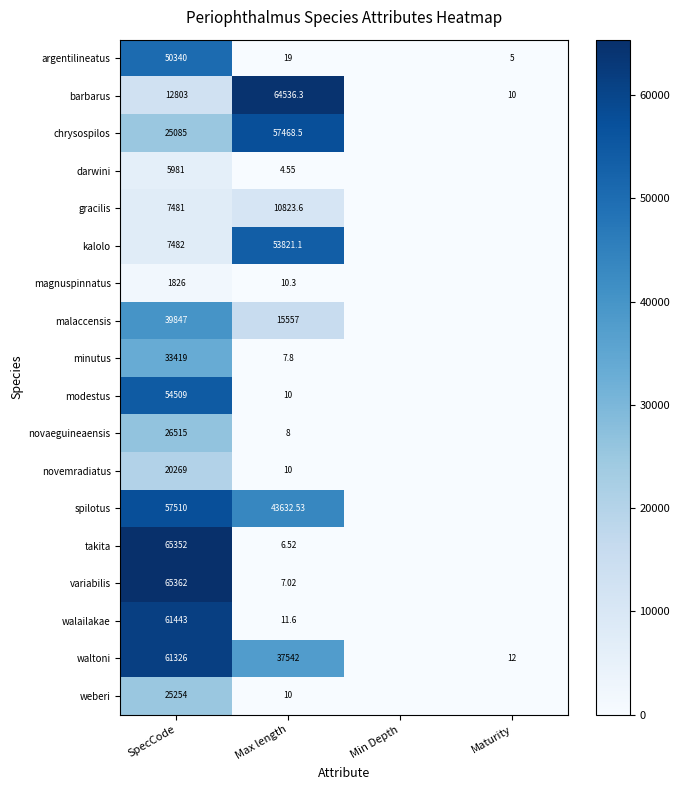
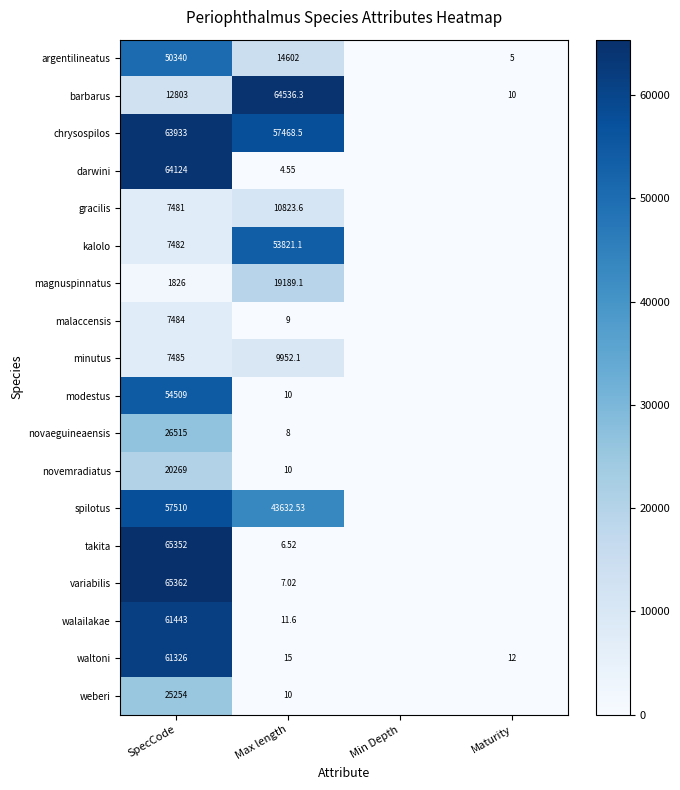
argentilineatus, Max length: 19 -> 14602
chrysospilos, SpecCode: 25085 -> 63933
darwini, SpecCode: 5981 -> 64124
magnuspinnatus, Max length: 10.3 -> 19189.1
malaccensis, SpecCode: 39847 -> 7484
malaccensis, Max length: 15557 -> 9
minutus, SpecCode: 33419 -> 7485
minutus, Max length: 7.8 -> 9952.1
waltoni, Max length: 37542 -> 15
